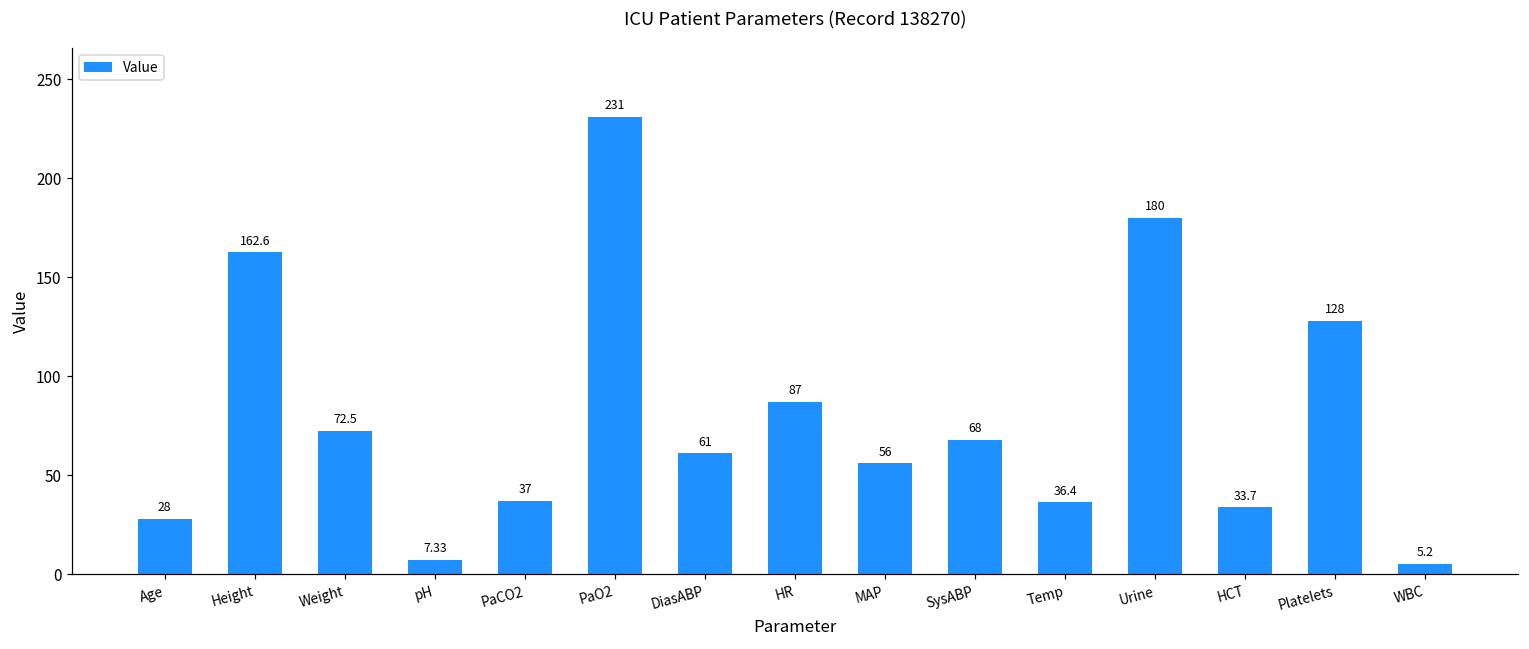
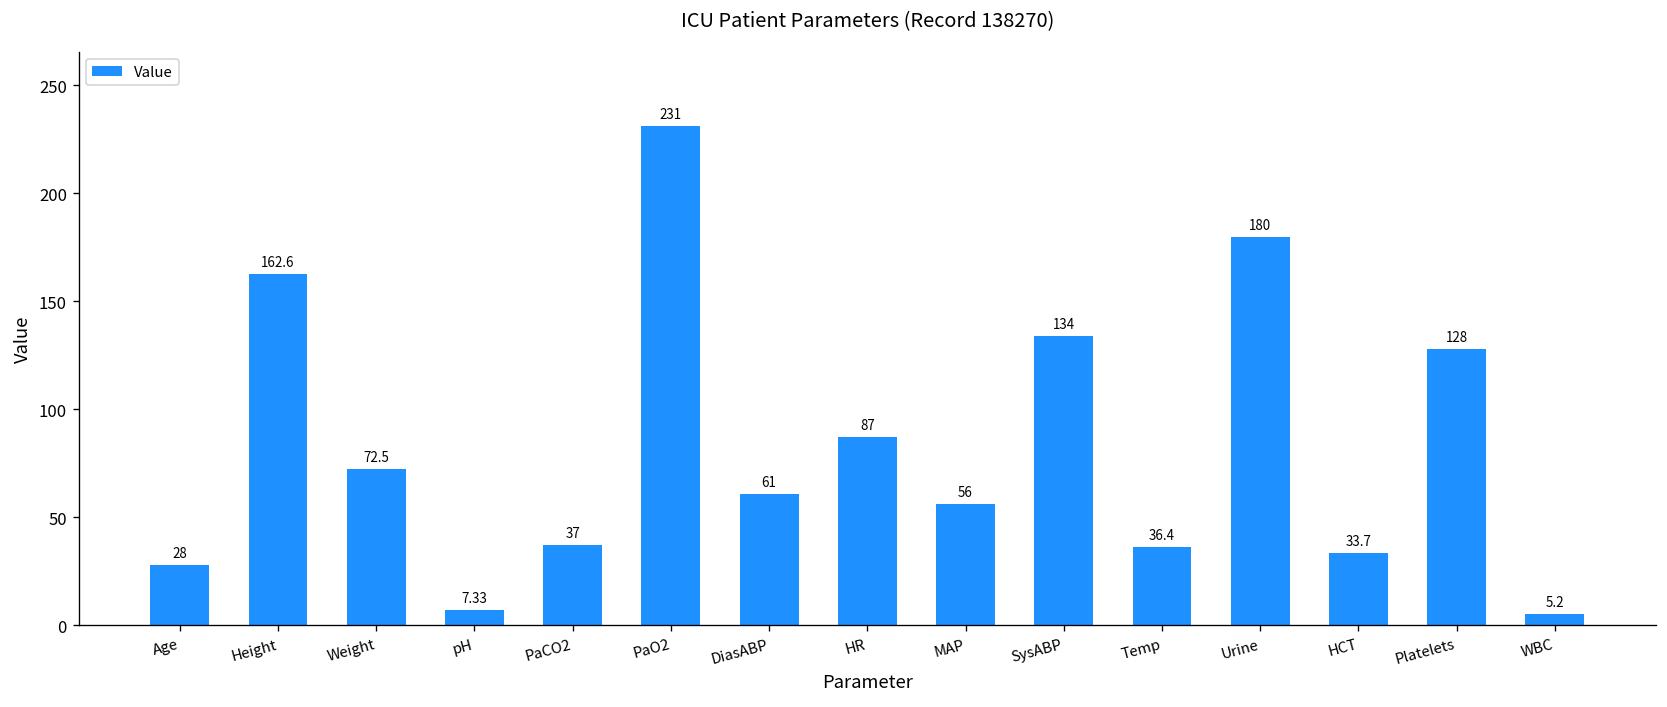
SysABP: 68 -> 134
